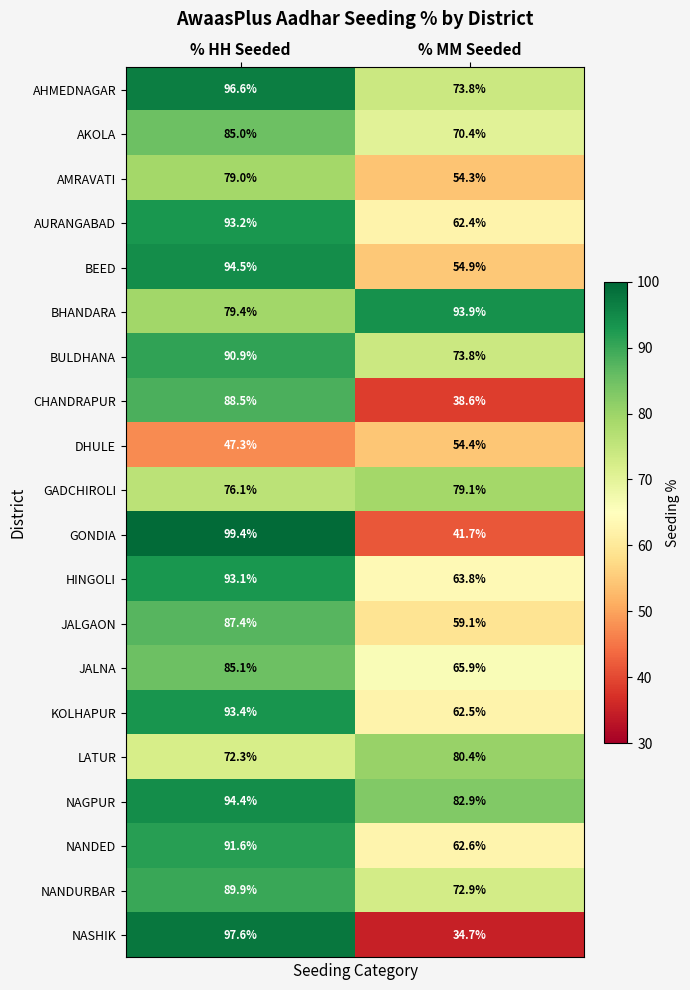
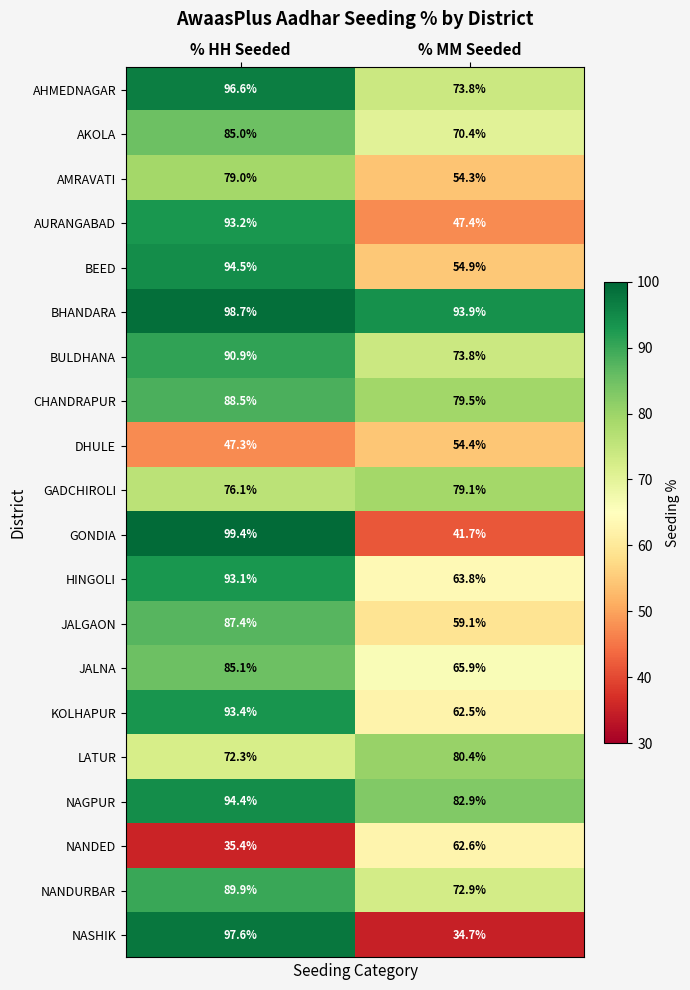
AURANGABAD, % MM Seeded: 62.4% -> 47.4%
BHANDARA, % HH Seeded: 79.4% -> 98.7%
CHANDRAPUR, % MM Seeded: 38.6% -> 79.5%
NANDED, % HH Seeded: 91.6% -> 35.4%
